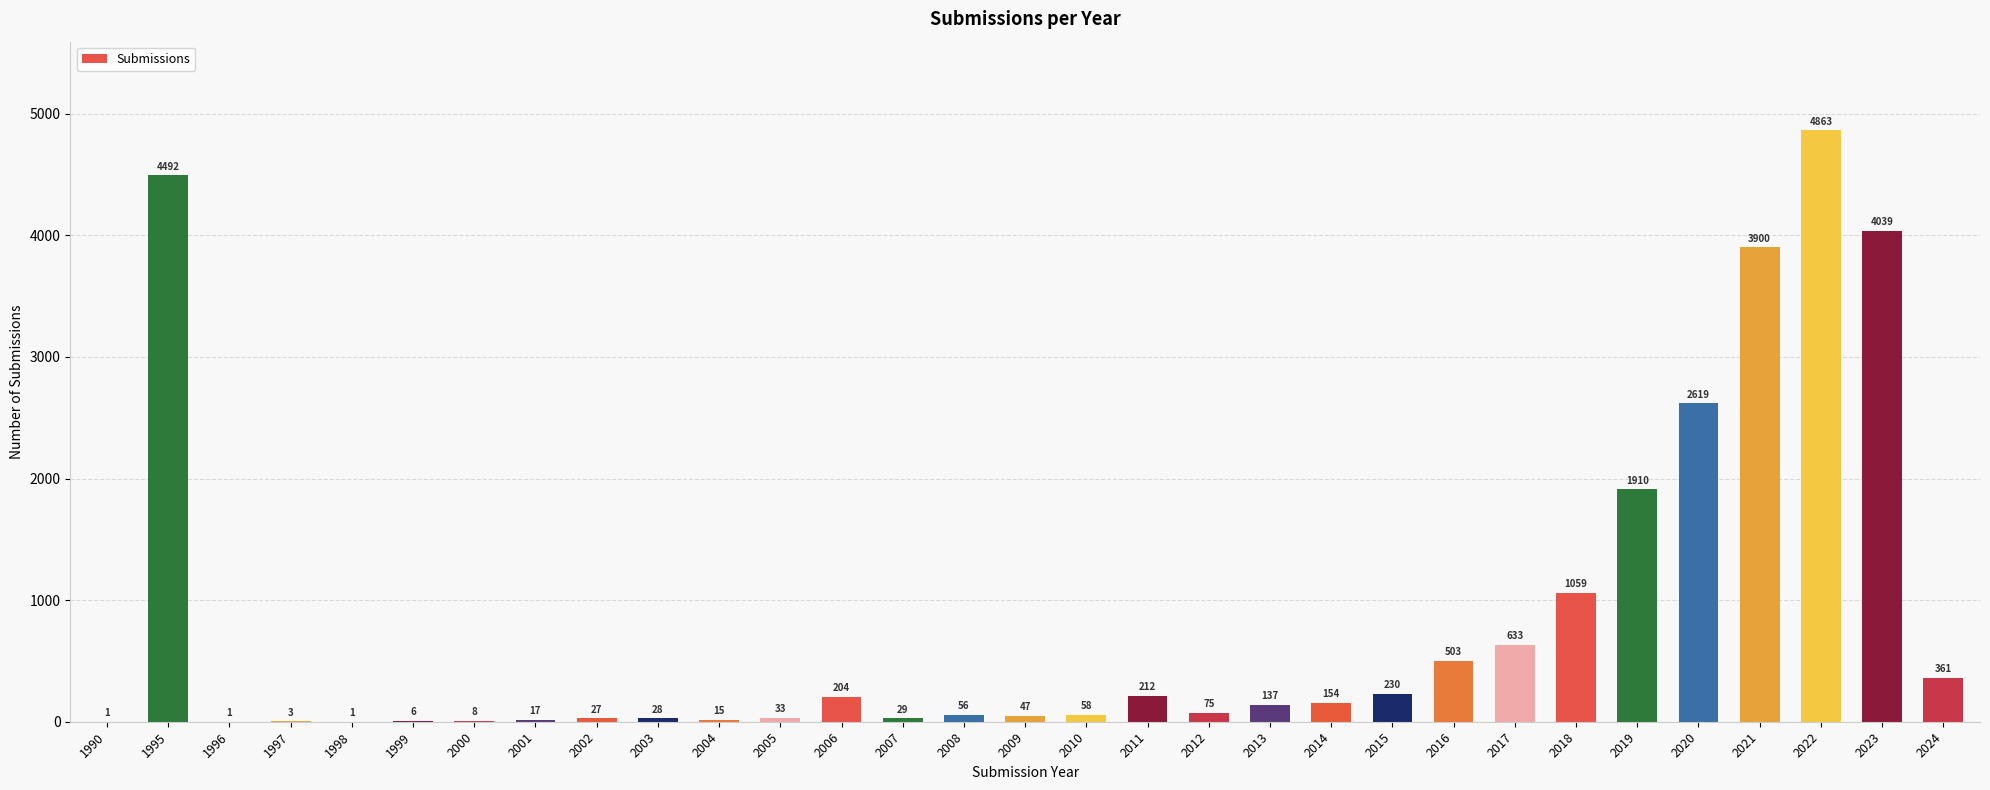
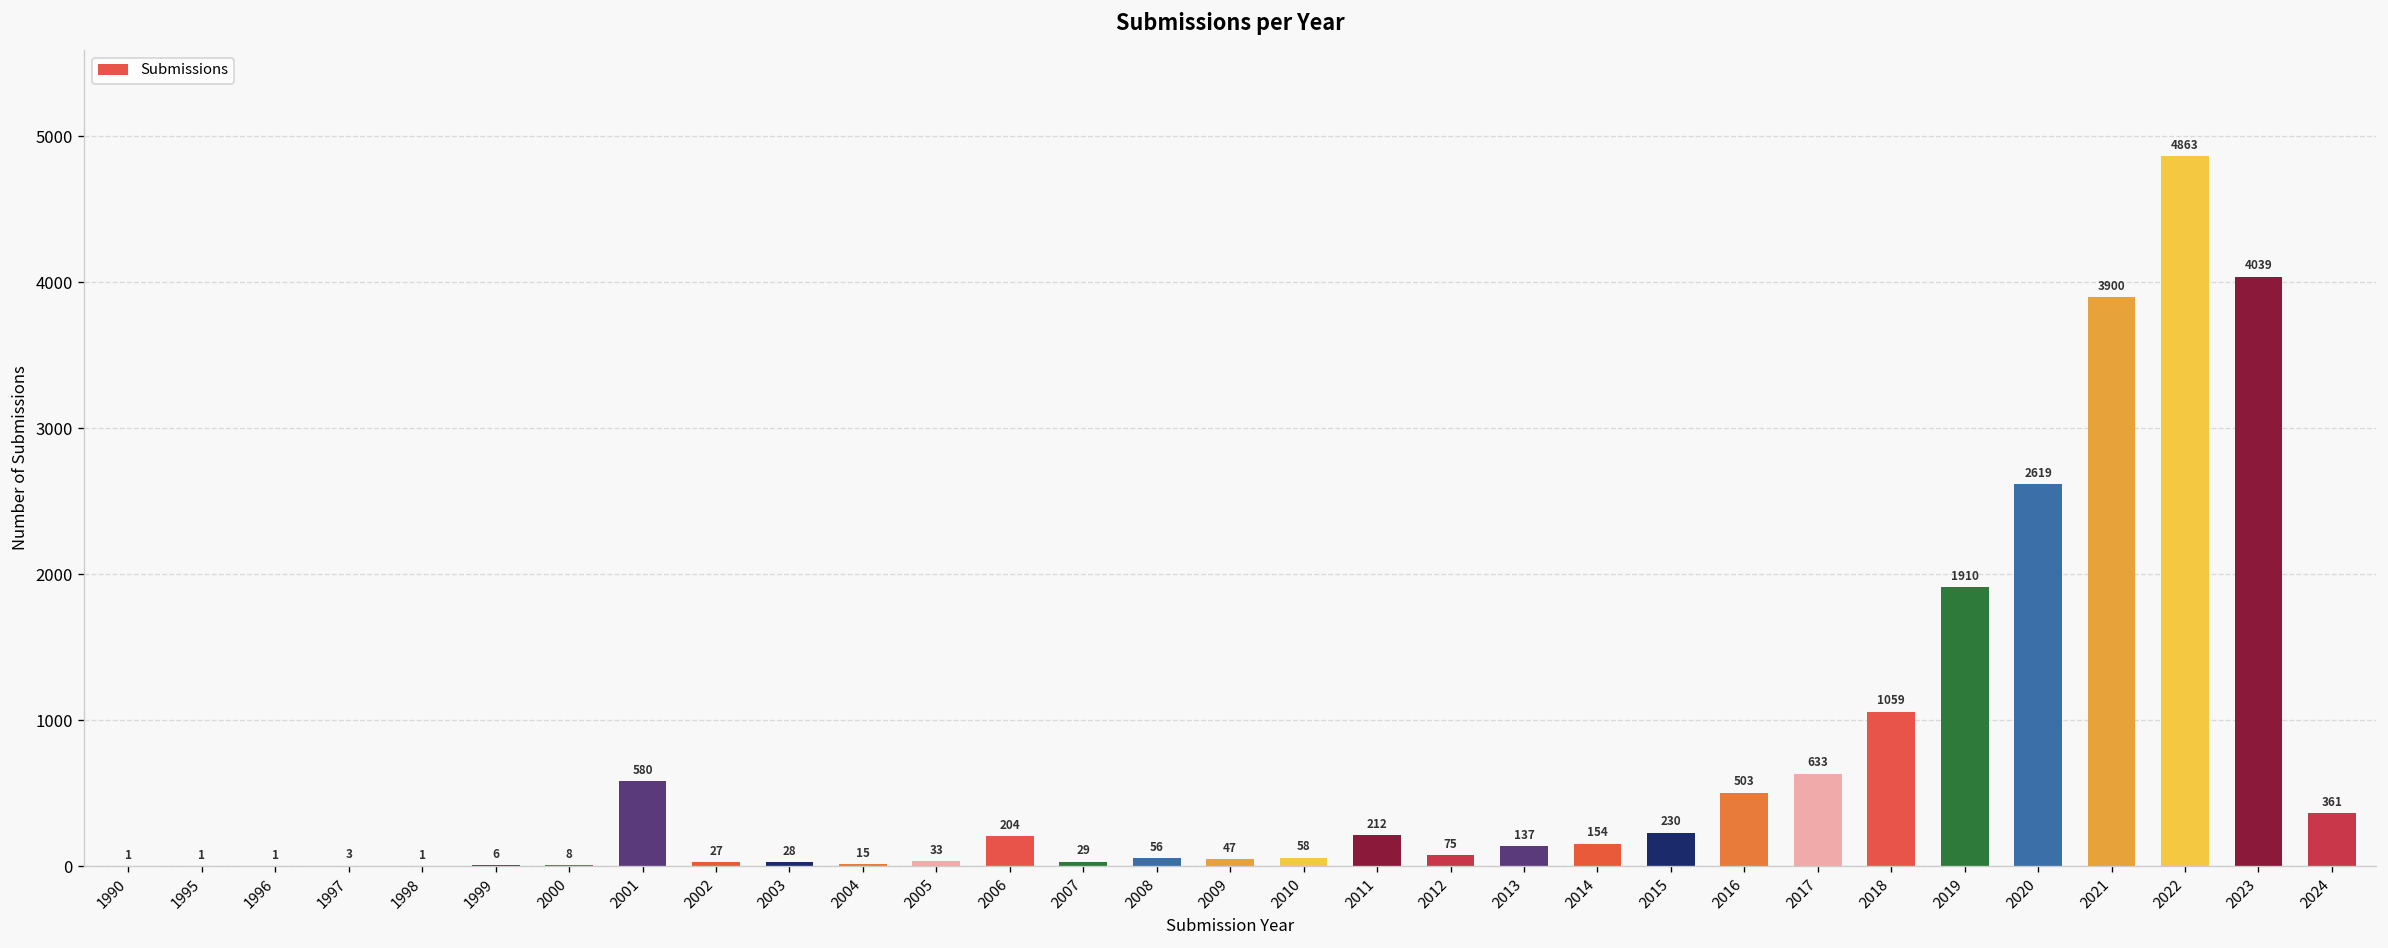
1995: 4492 -> 1
2001: 17 -> 580
